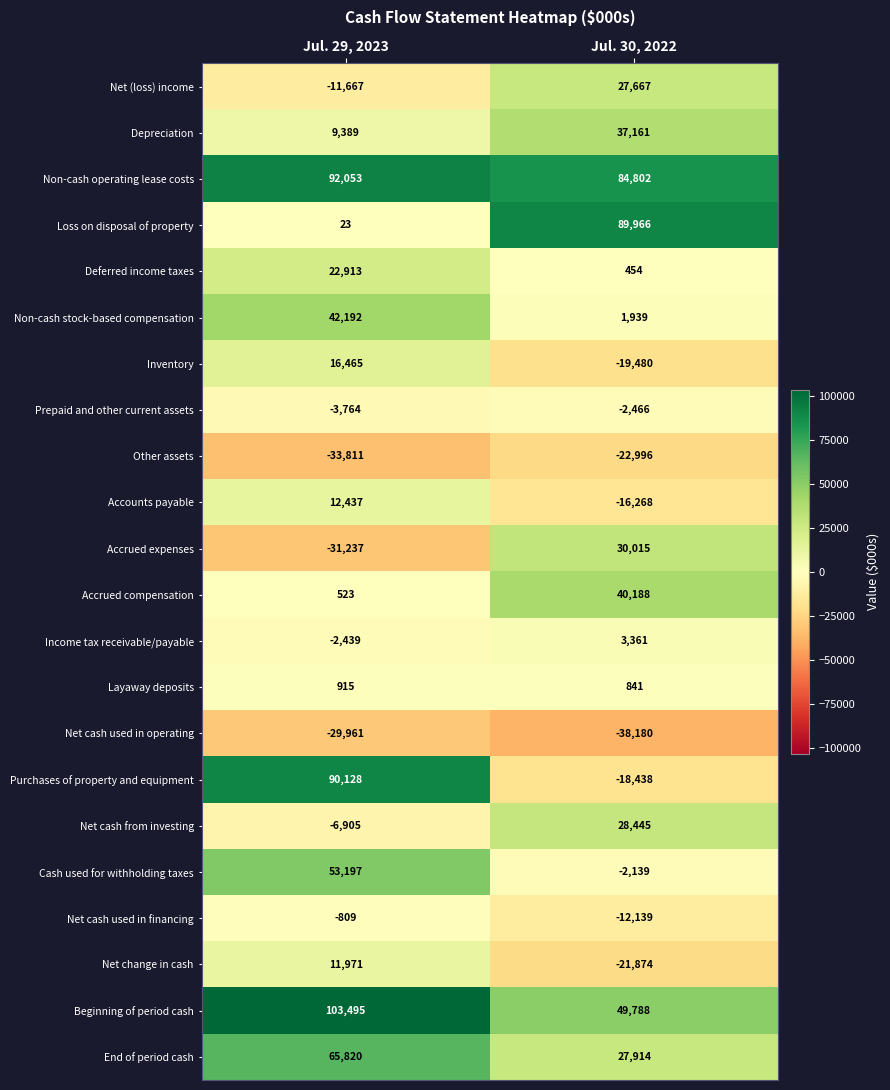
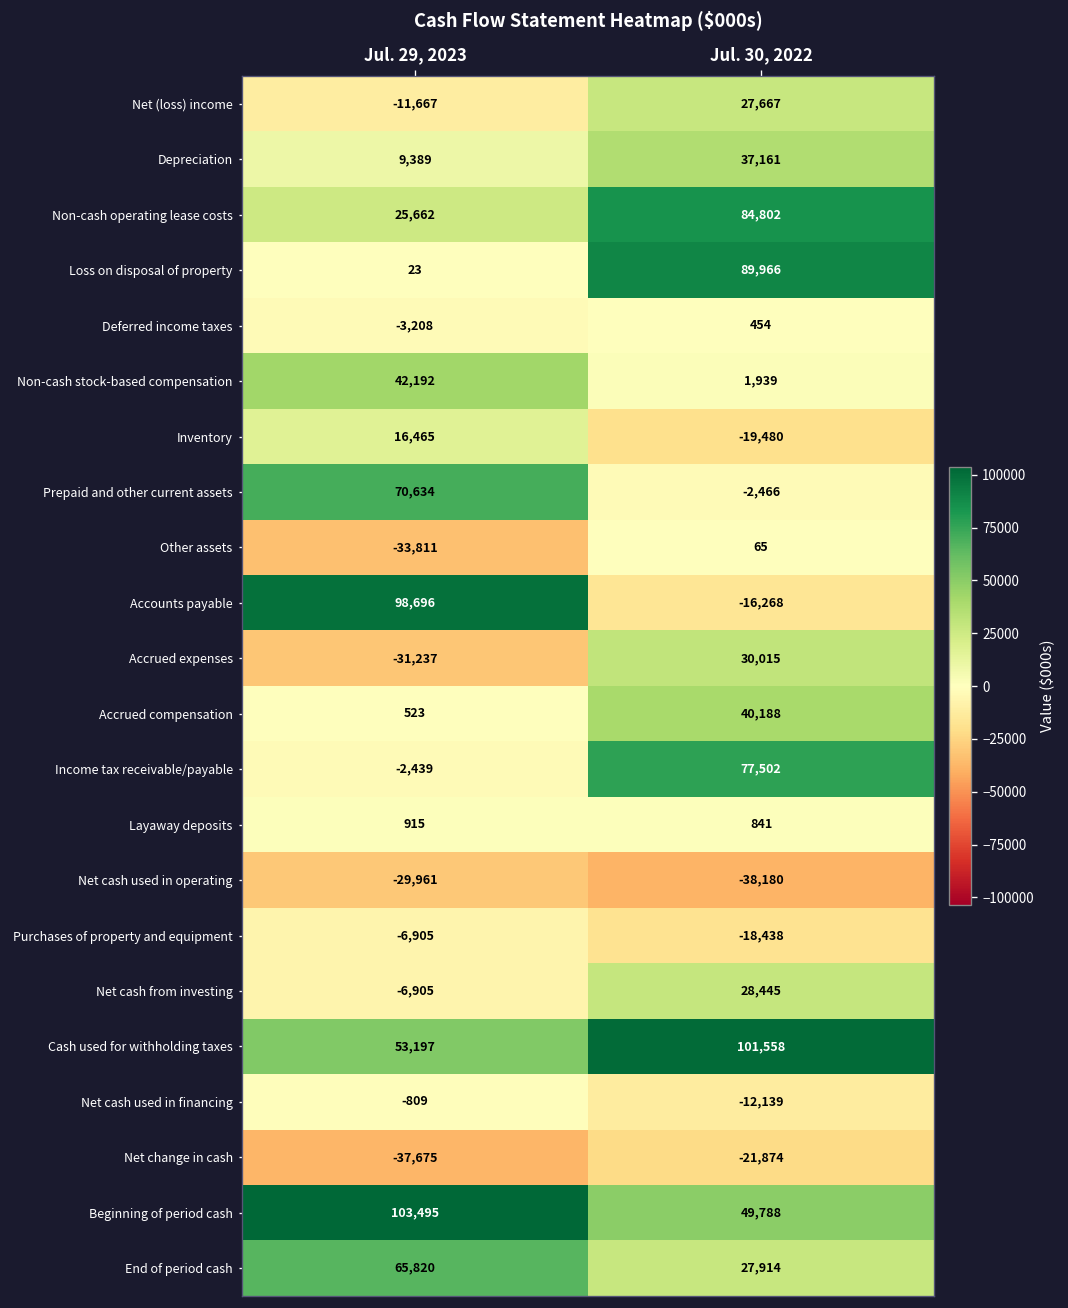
Non-cash operating lease costs, Jul. 29, 2023: 92,053 -> 25,662
Deferred income taxes, Jul. 29, 2023: 22,913 -> -3,208
Prepaid and other current assets, Jul. 29, 2023: -3,764 -> 70,634
Other assets, Jul. 30, 2022: -22,996 -> 65
Accounts payable, Jul. 29, 2023: 12,437 -> 98,696
Income tax receivable/payable, Jul. 30, 2022: 3,361 -> 77,502
Purchases of property and equipment, Jul. 29, 2023: 90,128 -> -6,905
Cash used for withholding taxes, Jul. 30, 2022: -2,139 -> 101,558
Net change in cash, Jul. 29, 2023: 11,971 -> -37,675
